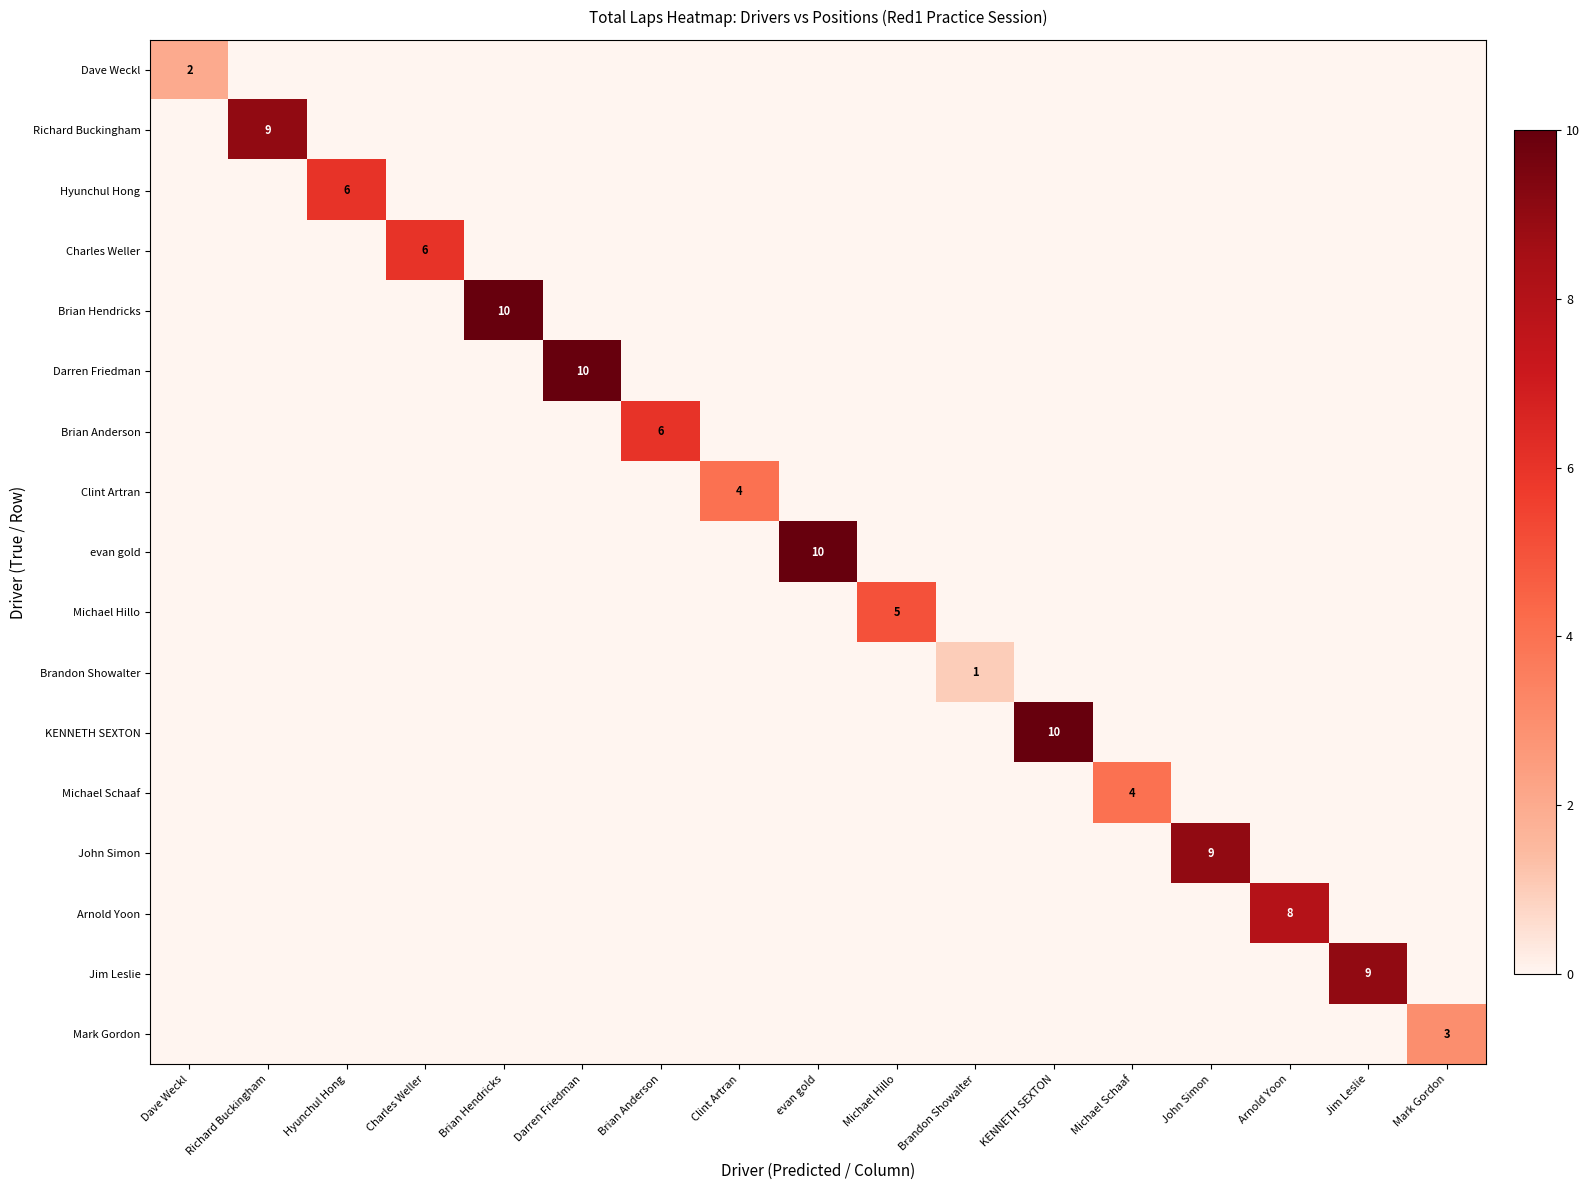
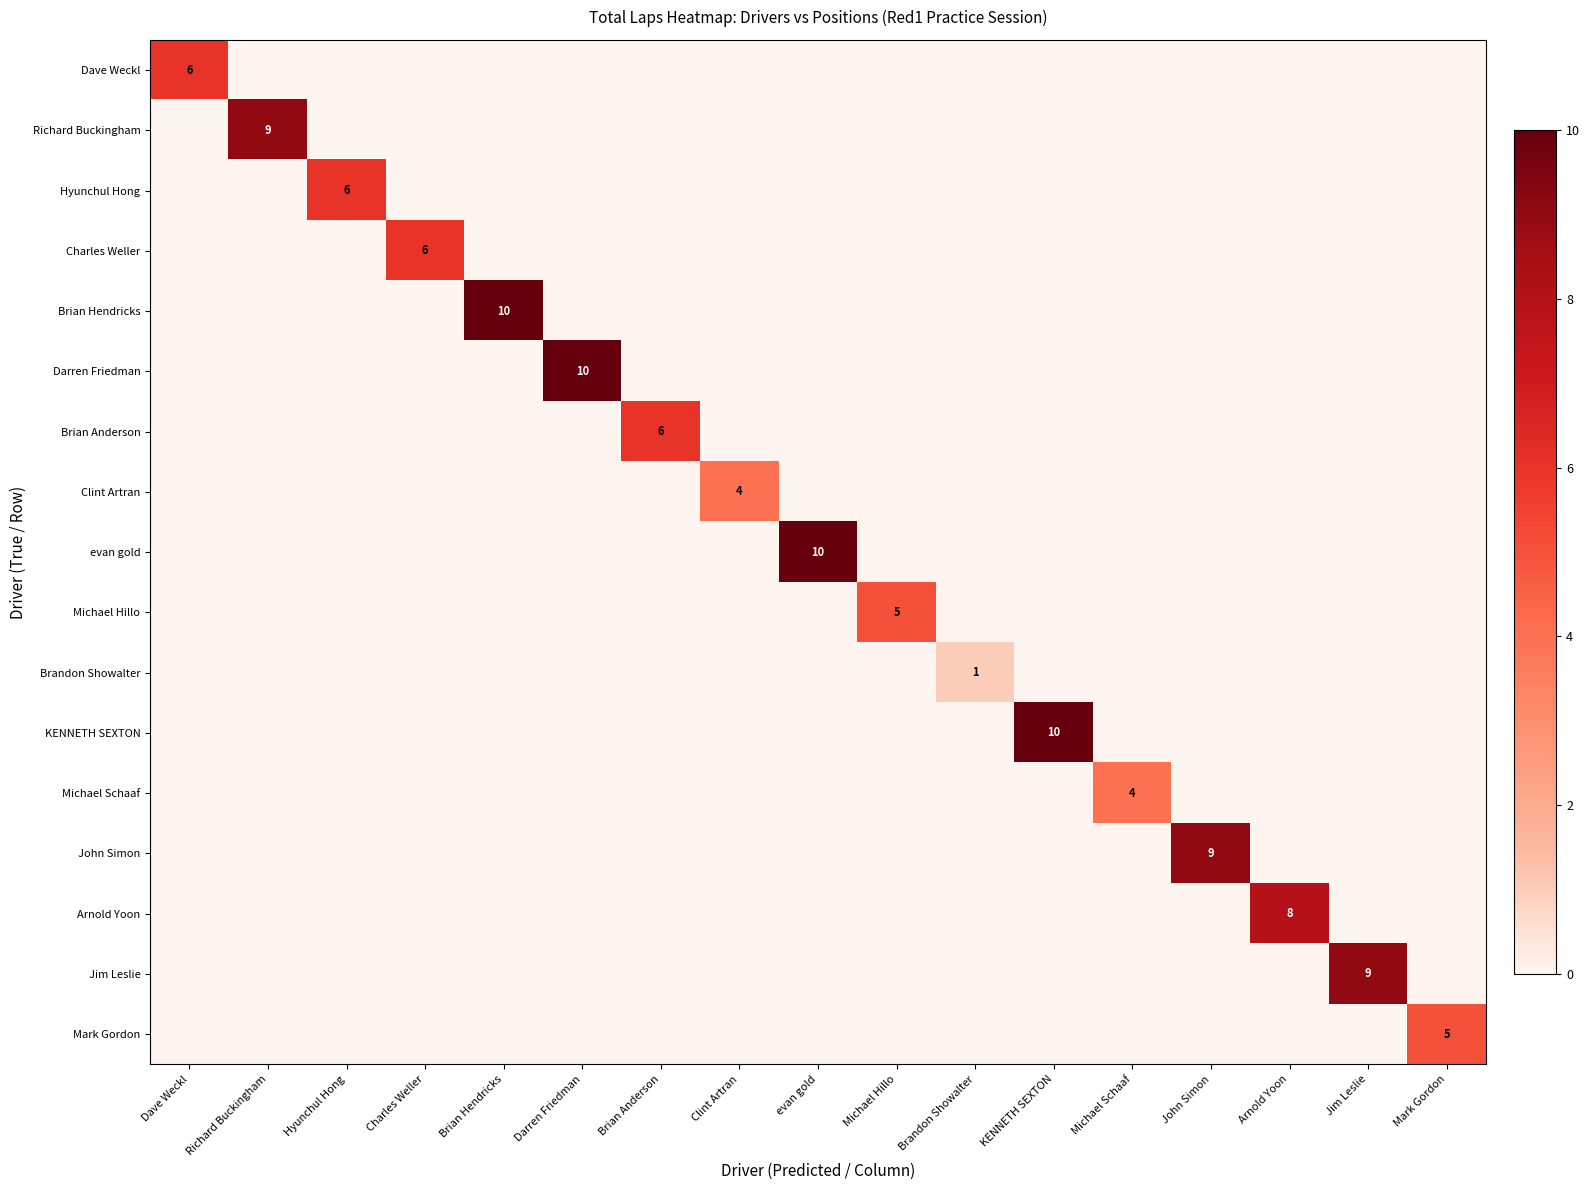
Dave Weckl, Dave Weckl: 2 -> 6
Mark Gordon, Mark Gordon: 3 -> 5
